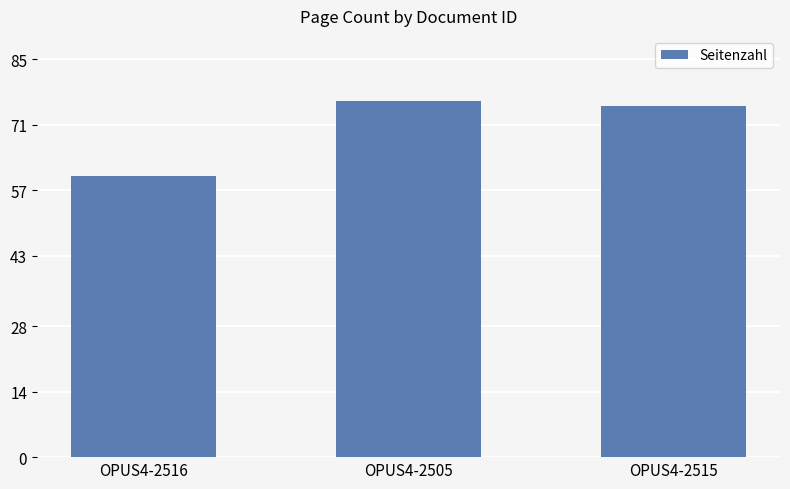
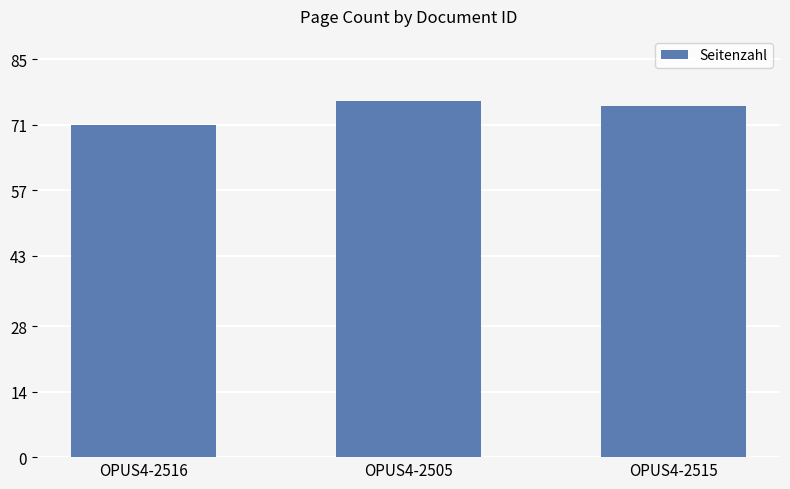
OPUS4-2516: 60 -> 71
